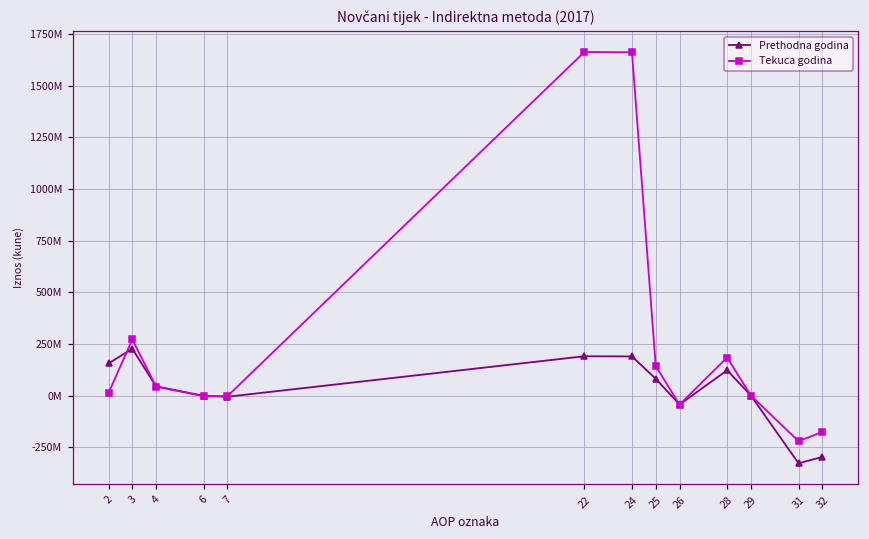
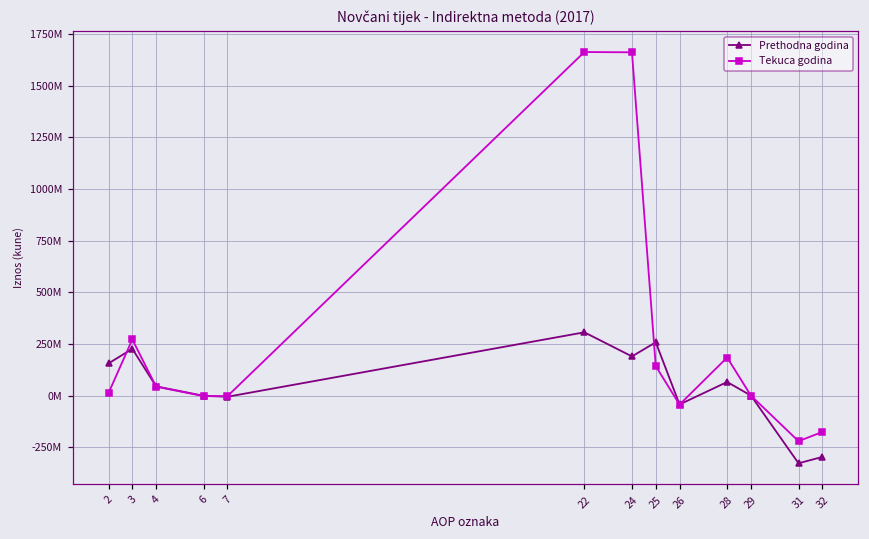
Prethodna godina, 22: 190000000 -> 310000000
Prethodna godina, 25: 80000000 -> 260000000
Prethodna godina, 28: 120000000 -> 70000000
